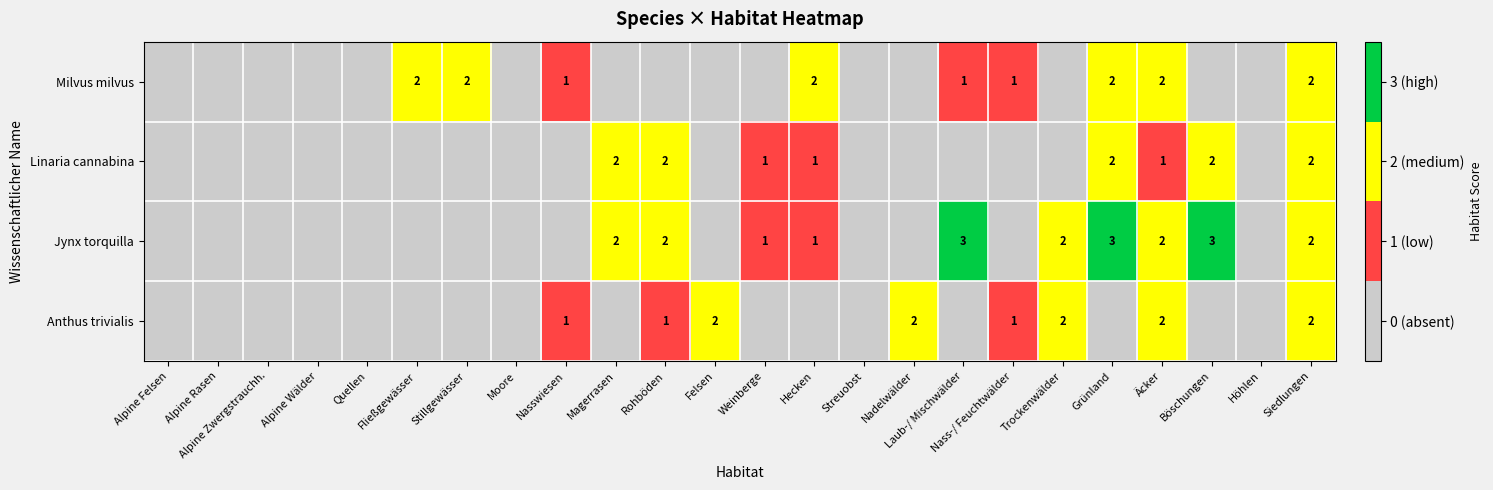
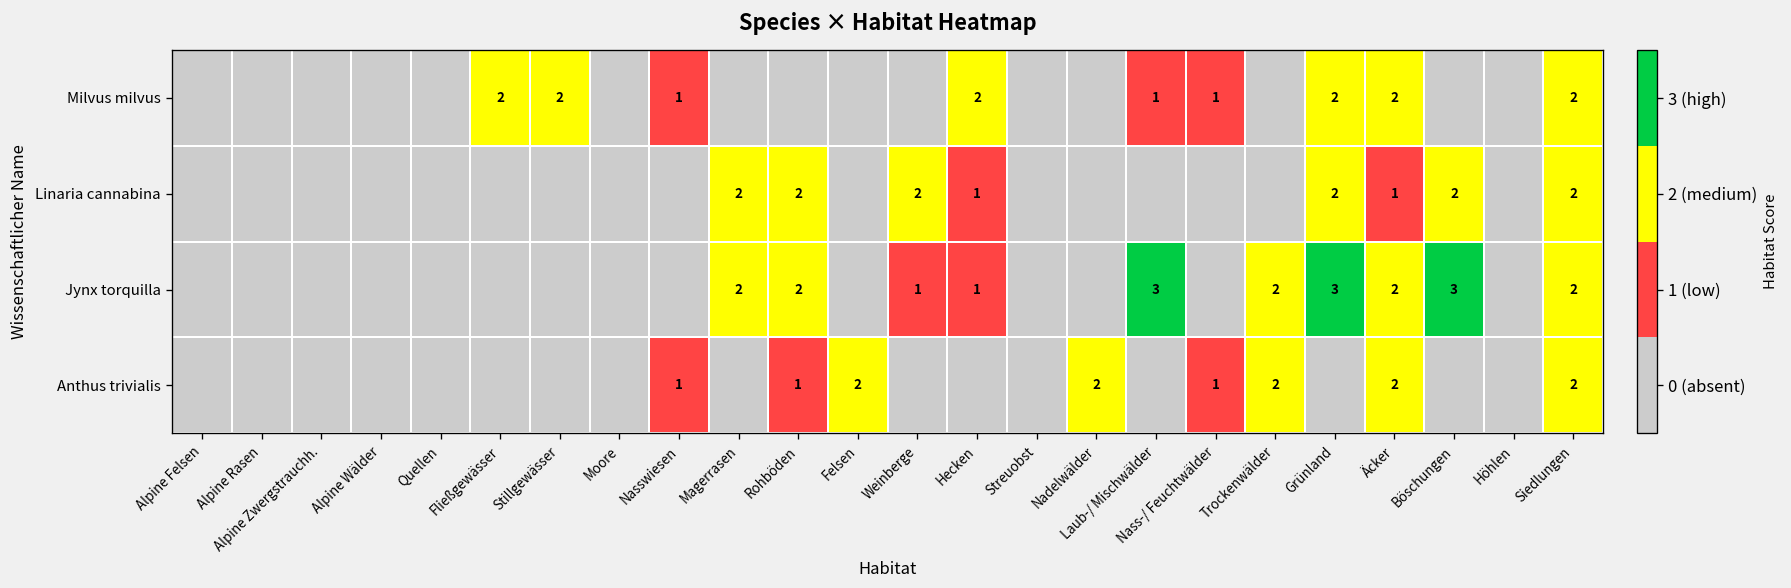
Linaria cannabina, Weinberge: 1 -> 2
